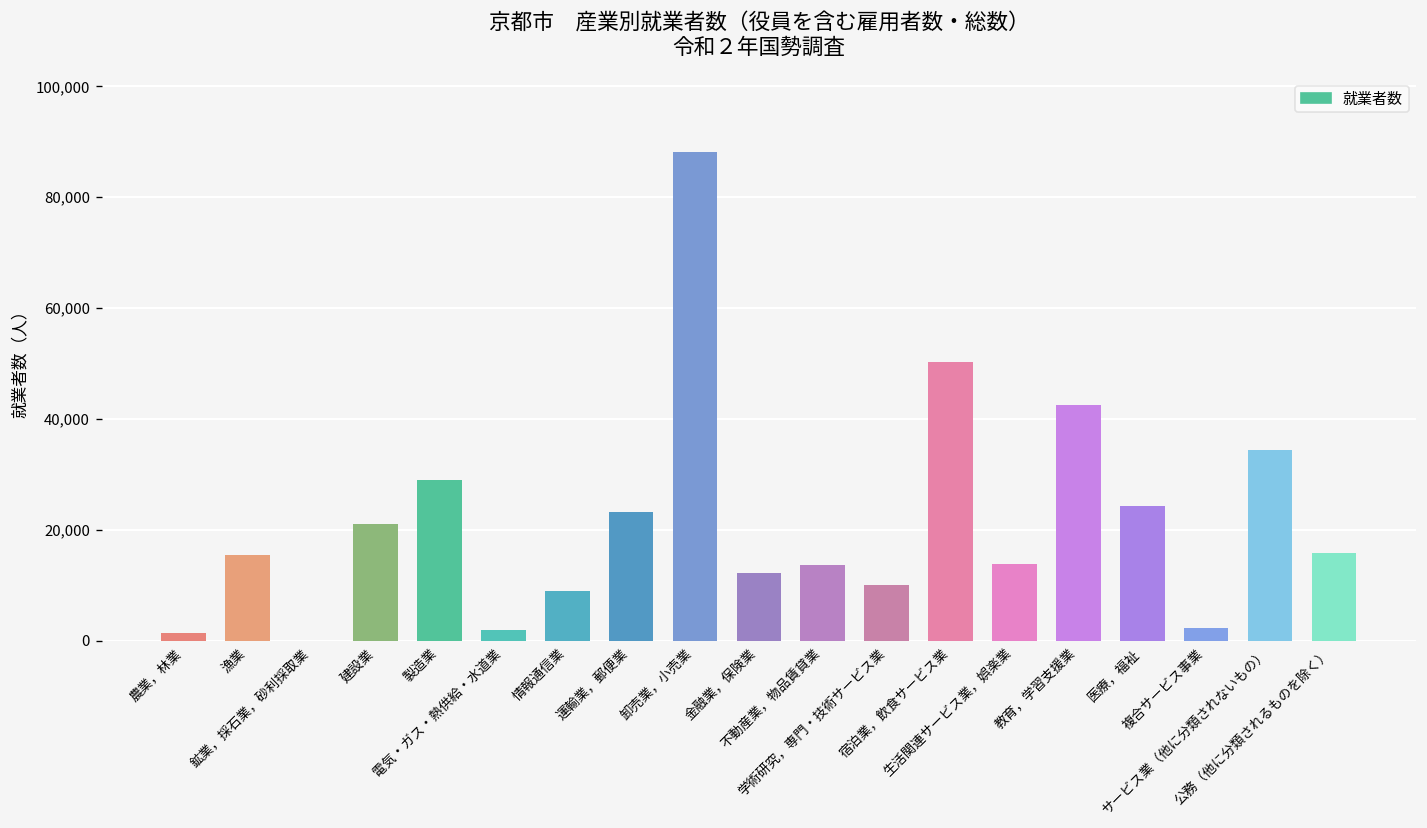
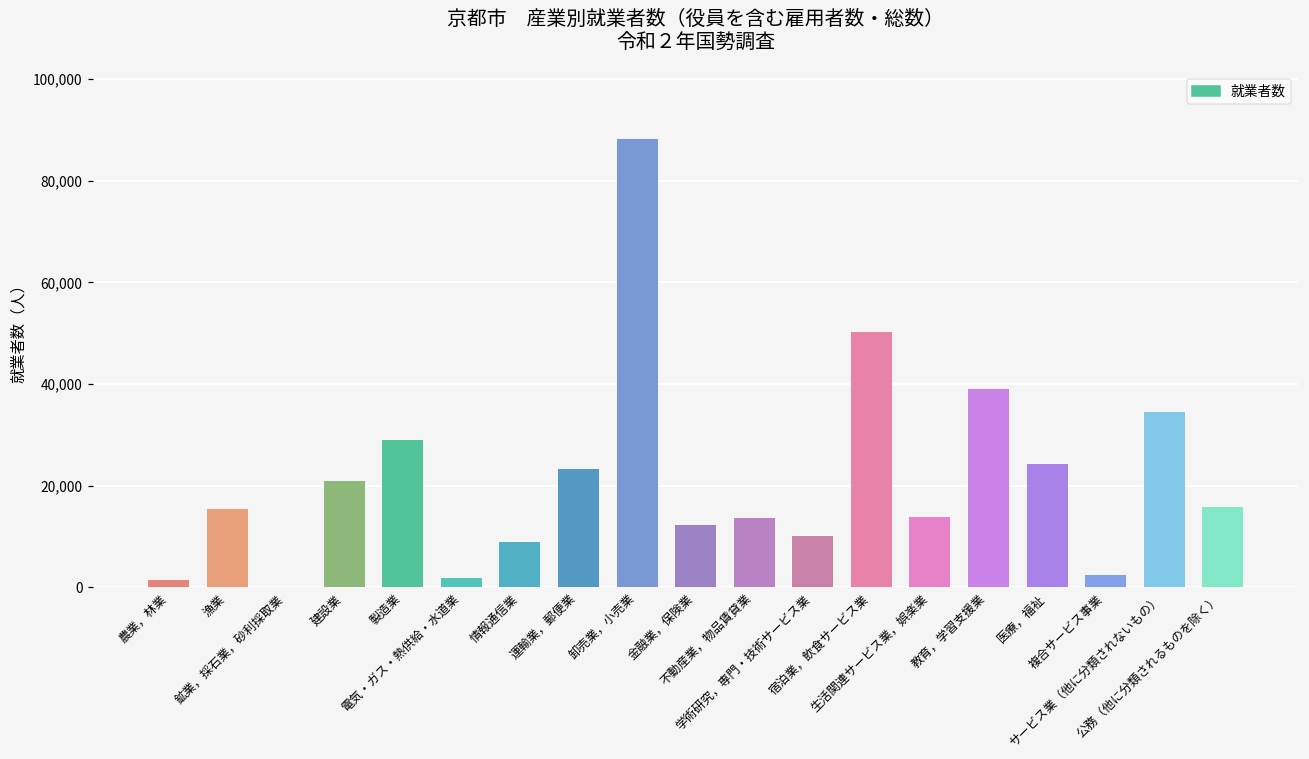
教育，学習支援業: 42,000 -> 39,000
